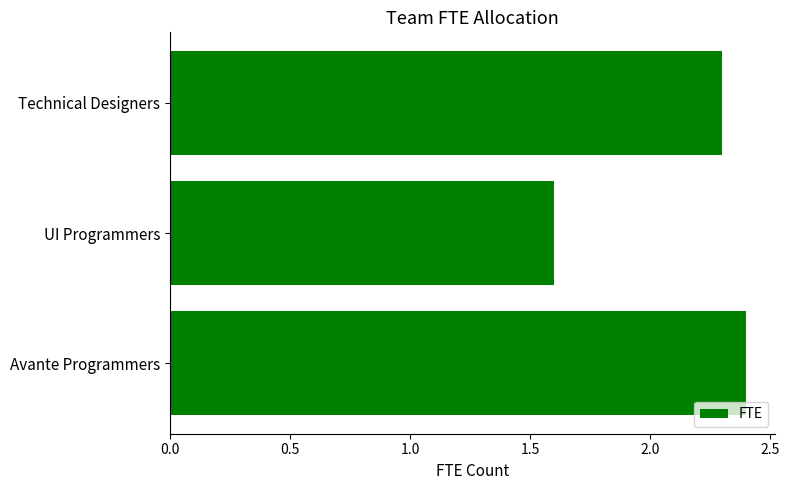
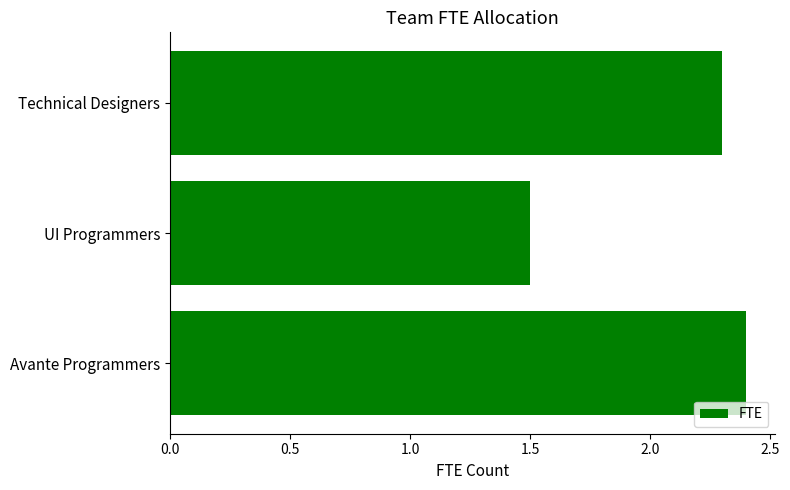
UI Programmers: 1.6 -> 1.5
